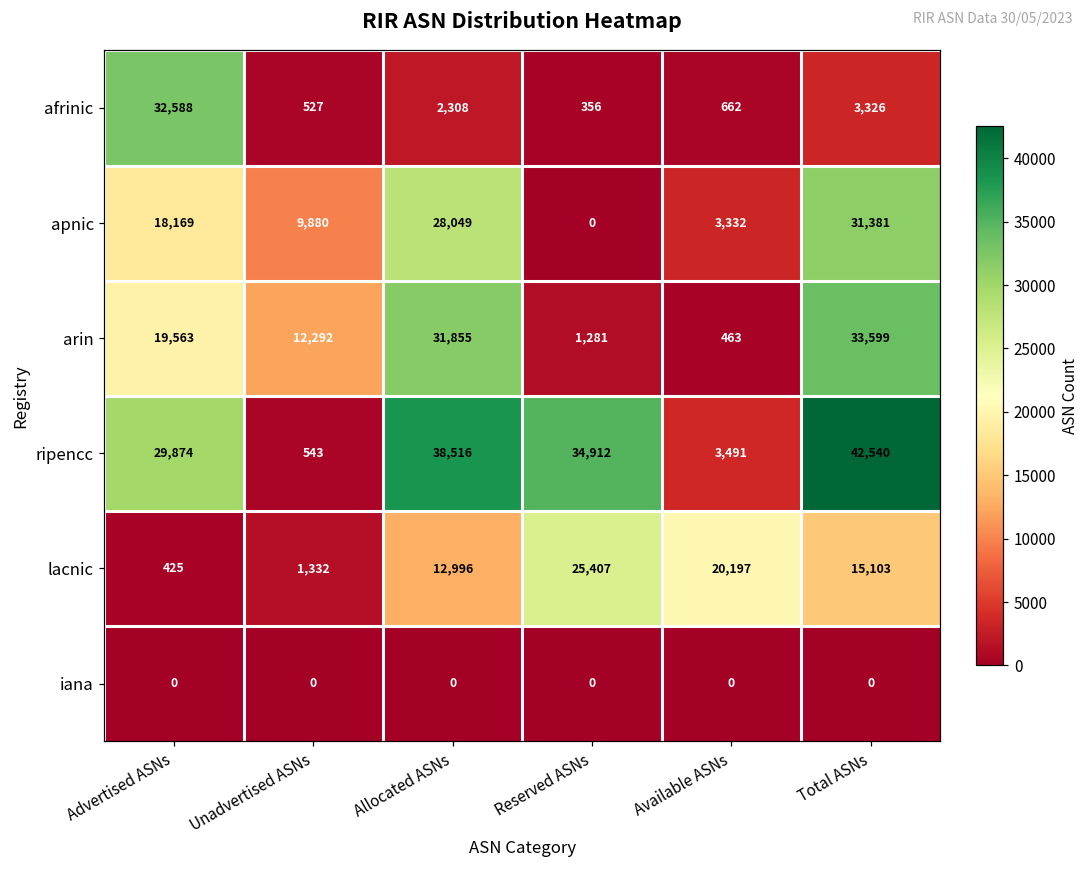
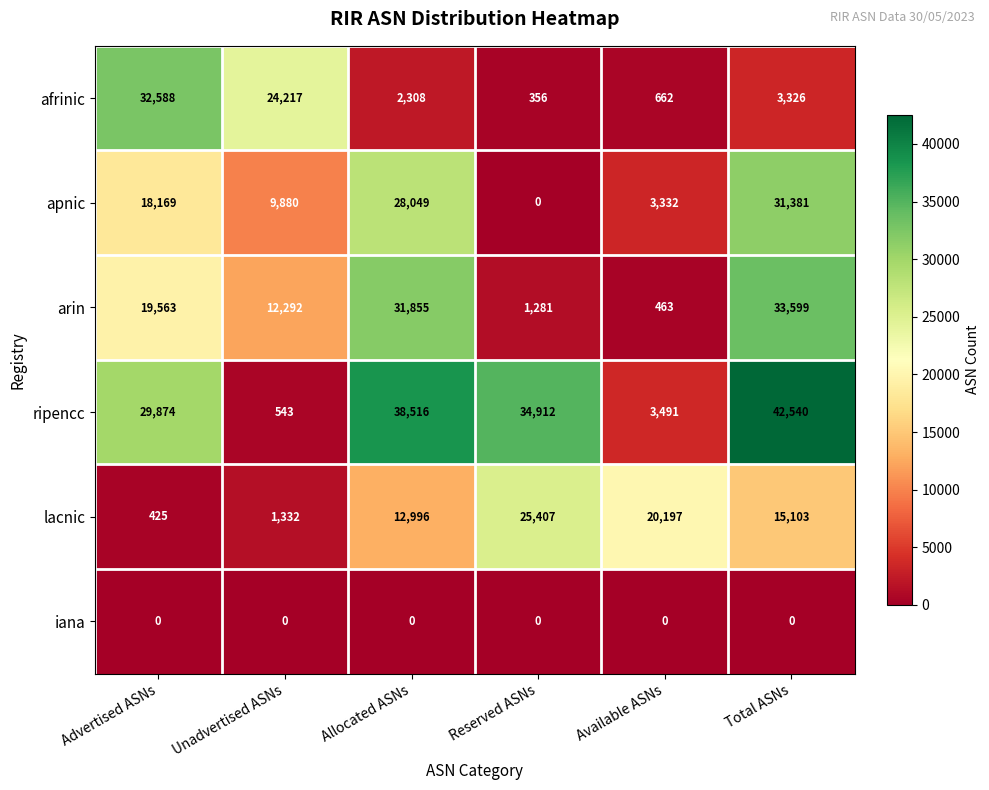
afrinic, Unadvertised ASNs: 527 -> 24,217
